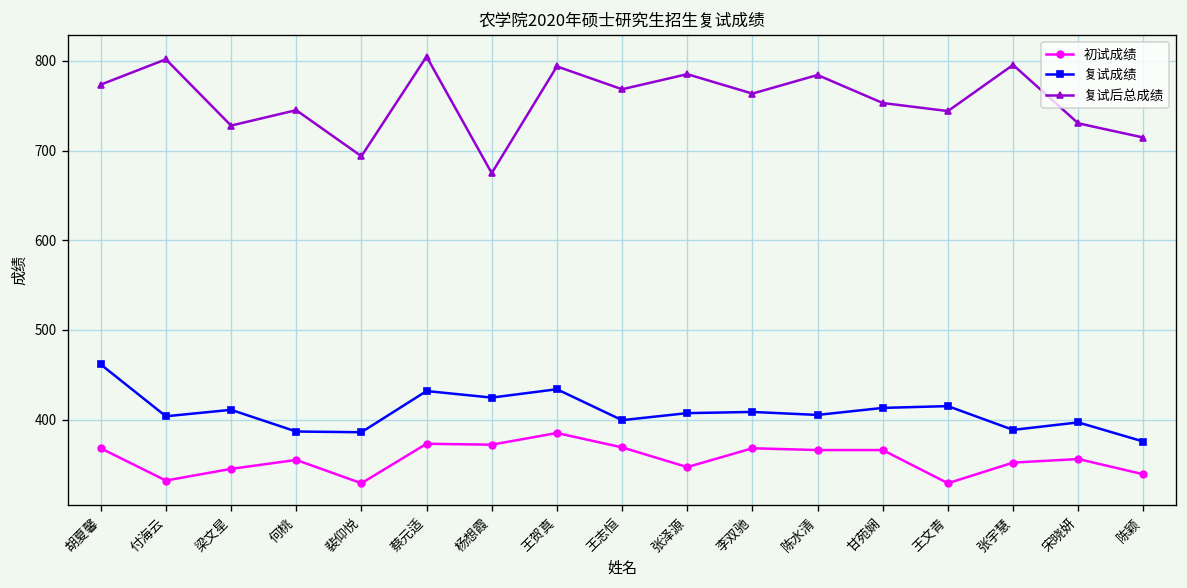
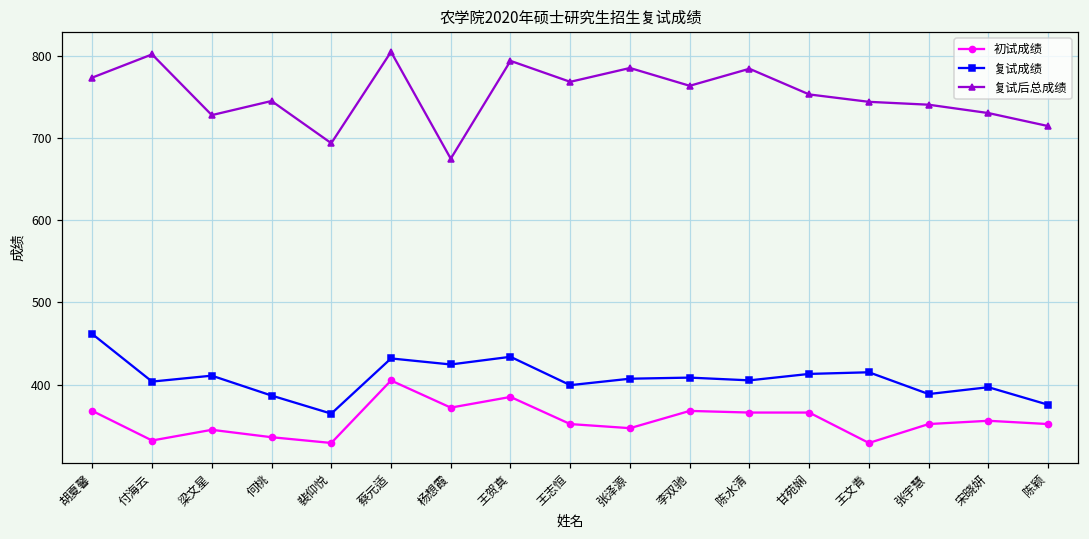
初试成绩, 何桃: 360 -> 340
复试成绩, 裴仰悦: 390 -> 360
初试成绩, 蔡元适: 370 -> 410
初试成绩, 王志恒: 370 -> 350
复试后总成绩, 张宇慧: 800 -> 740
初试成绩, 陈颖: 340 -> 350
